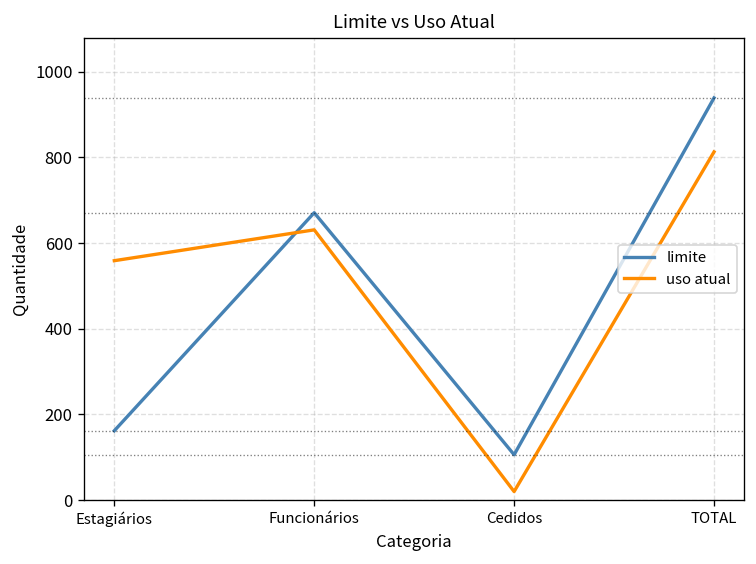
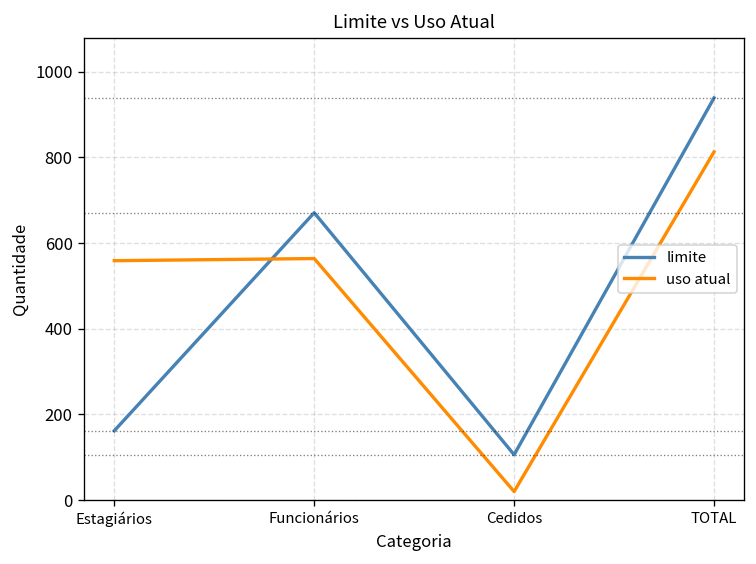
uso atual, Funcionários: 630 -> 560
